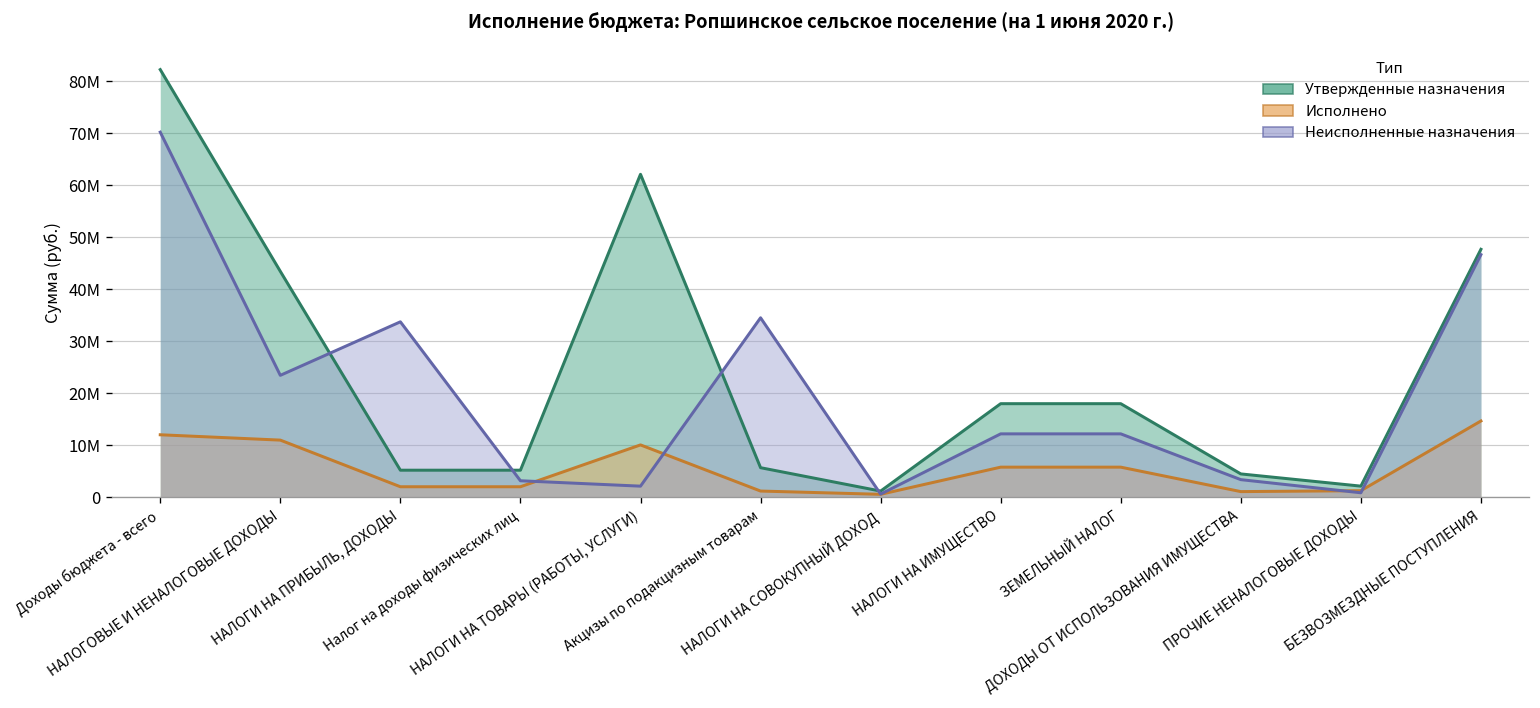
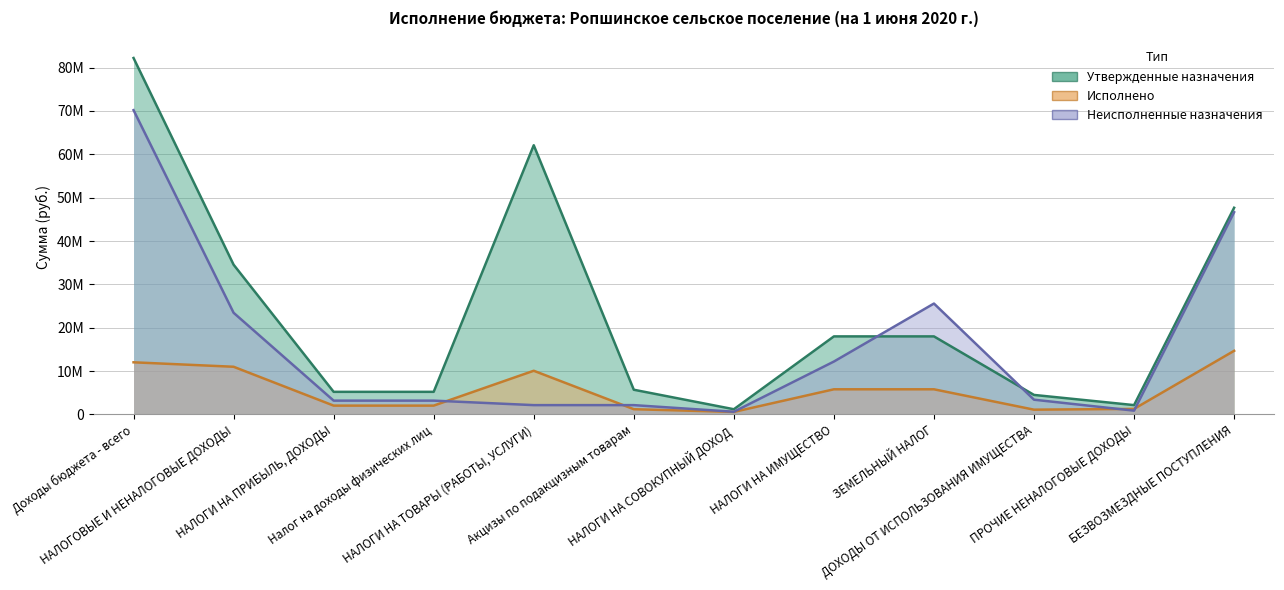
Утвержденные назначения, НАЛОГОВЫЕ И НЕНАЛОГОВЫЕ ДОХОДЫ: 43000000 -> 35000000
Неисполненные назначения, НАЛОГИ НА ПРИБЫЛЬ, ДОХОДЫ: 34000000 -> 3000000
Неисполненные назначения, Акцизы по подакцизным товарам: 35000000 -> 2000000
Неисполненные назначения, ЗЕМЕЛЬНЫЙ НАЛОГ: 12000000 -> 26000000
